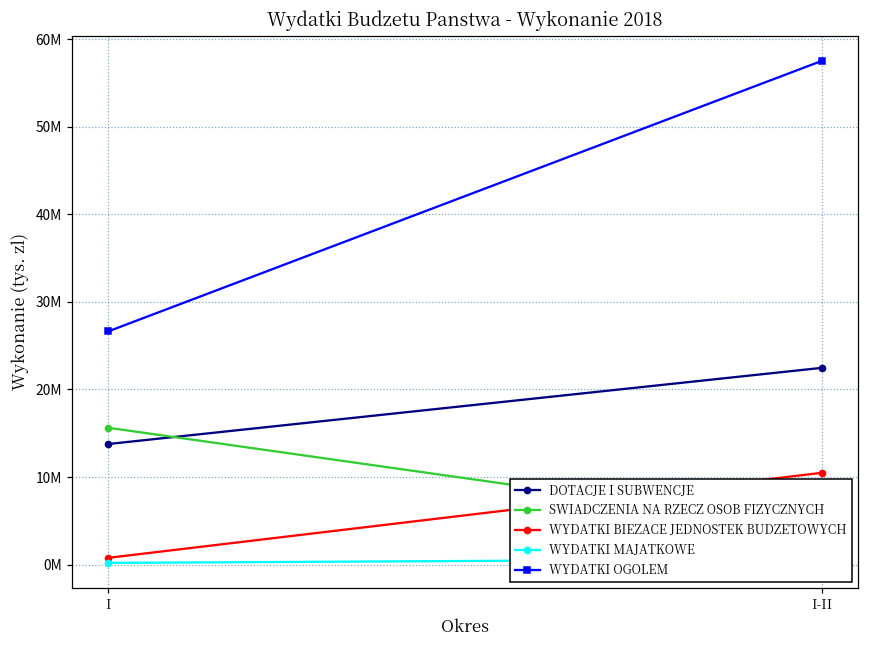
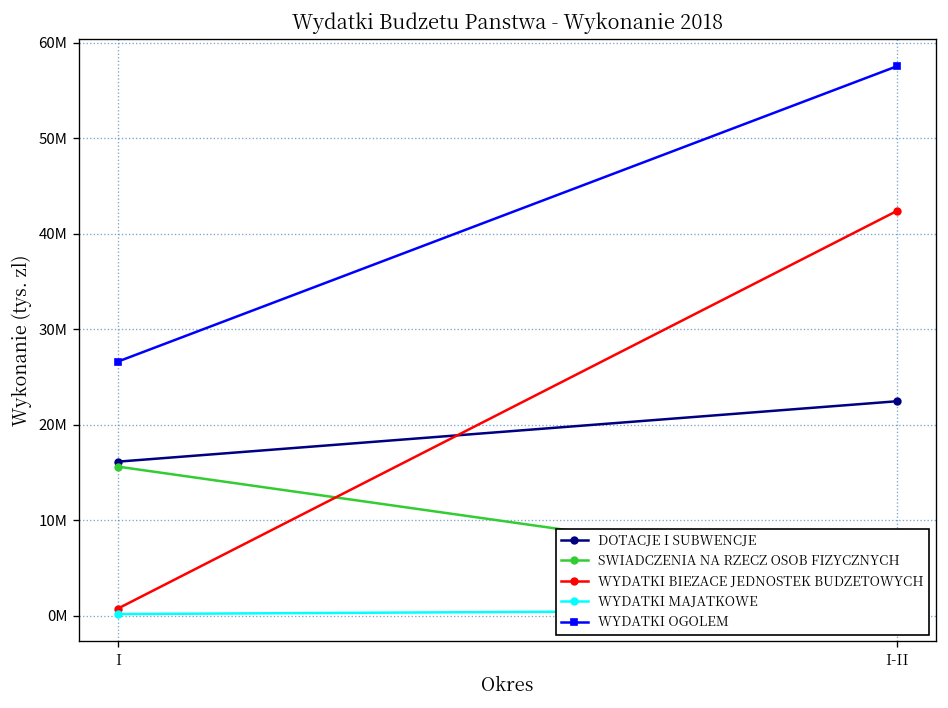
DOTACJE I SUBWENCJE, I: 14000000 -> 16000000
WYDATKI BIEZACE JEDNOSTEK BUDZETOWYCH, I-II: 10000000 -> 42000000
